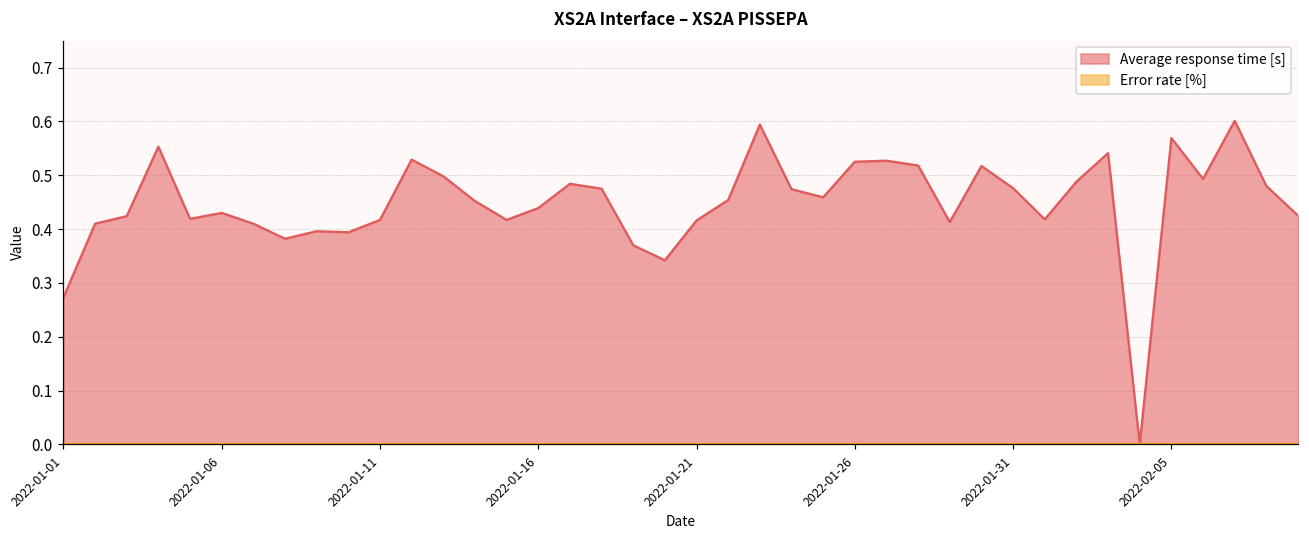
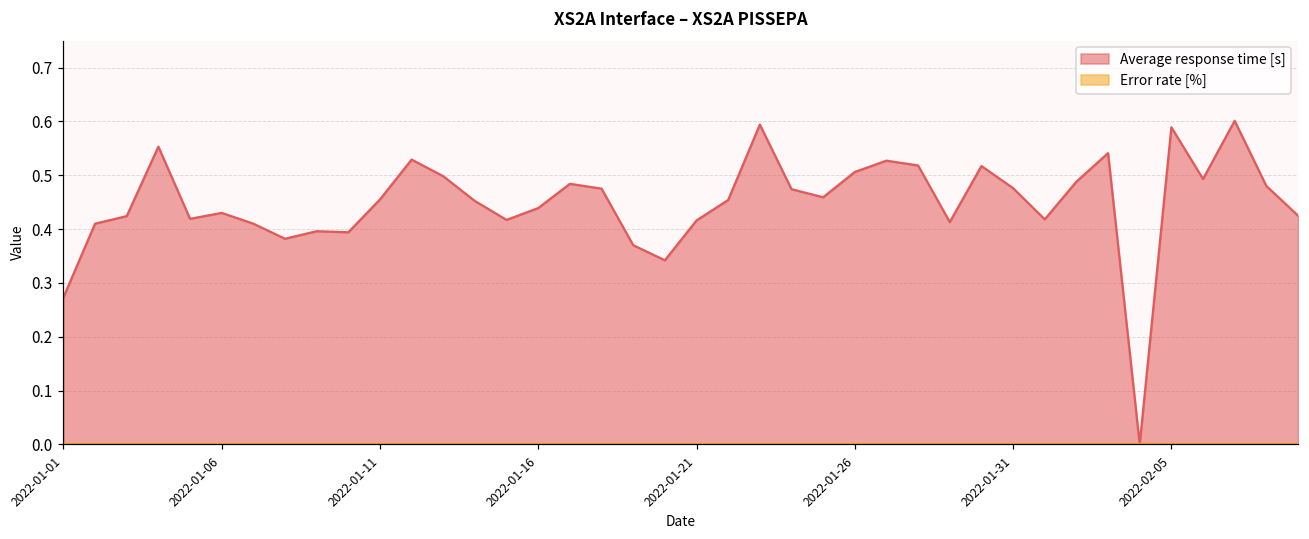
Average response time [s], 2022-01-11: 0.42 -> 0.46
Average response time [s], 2022-01-26: 0.53 -> 0.51
Average response time [s], 2022-02-05: 0.57 -> 0.59
